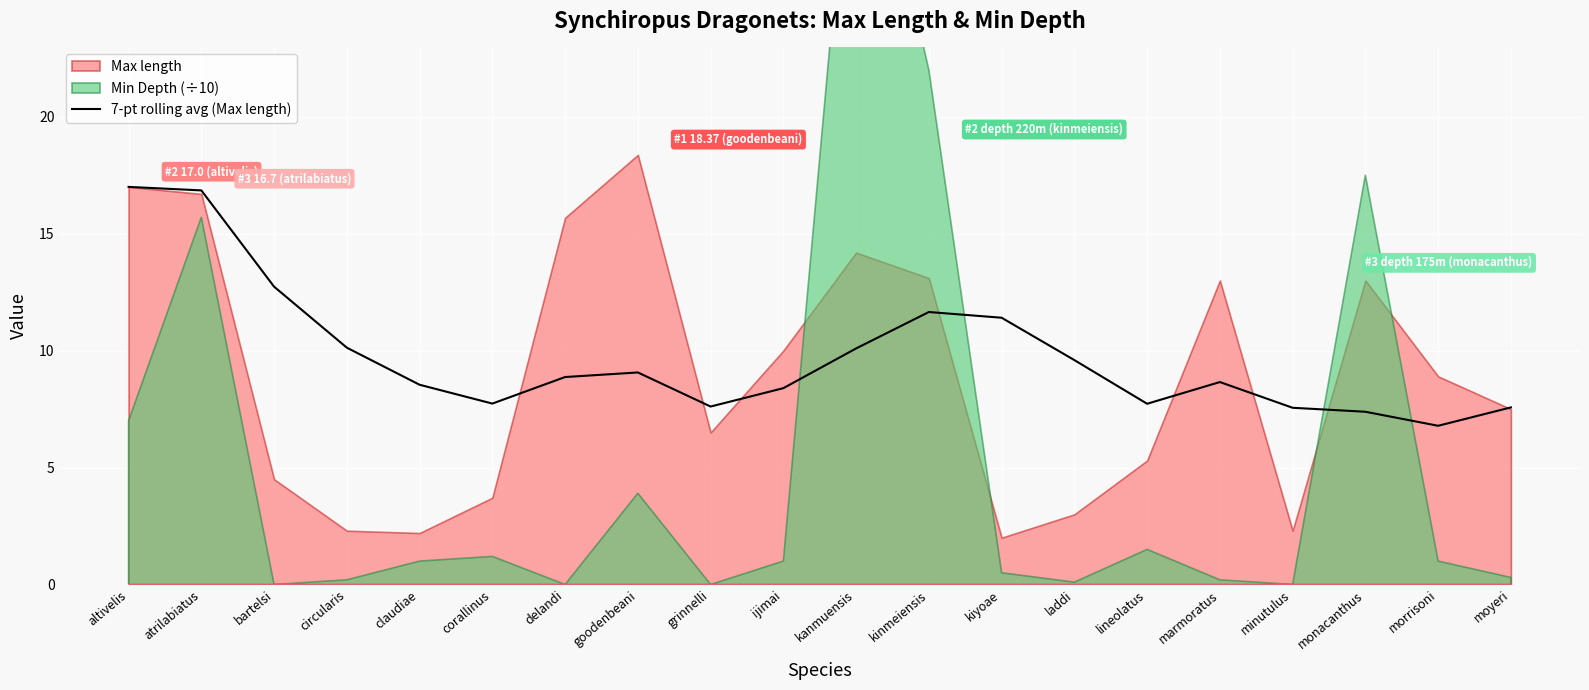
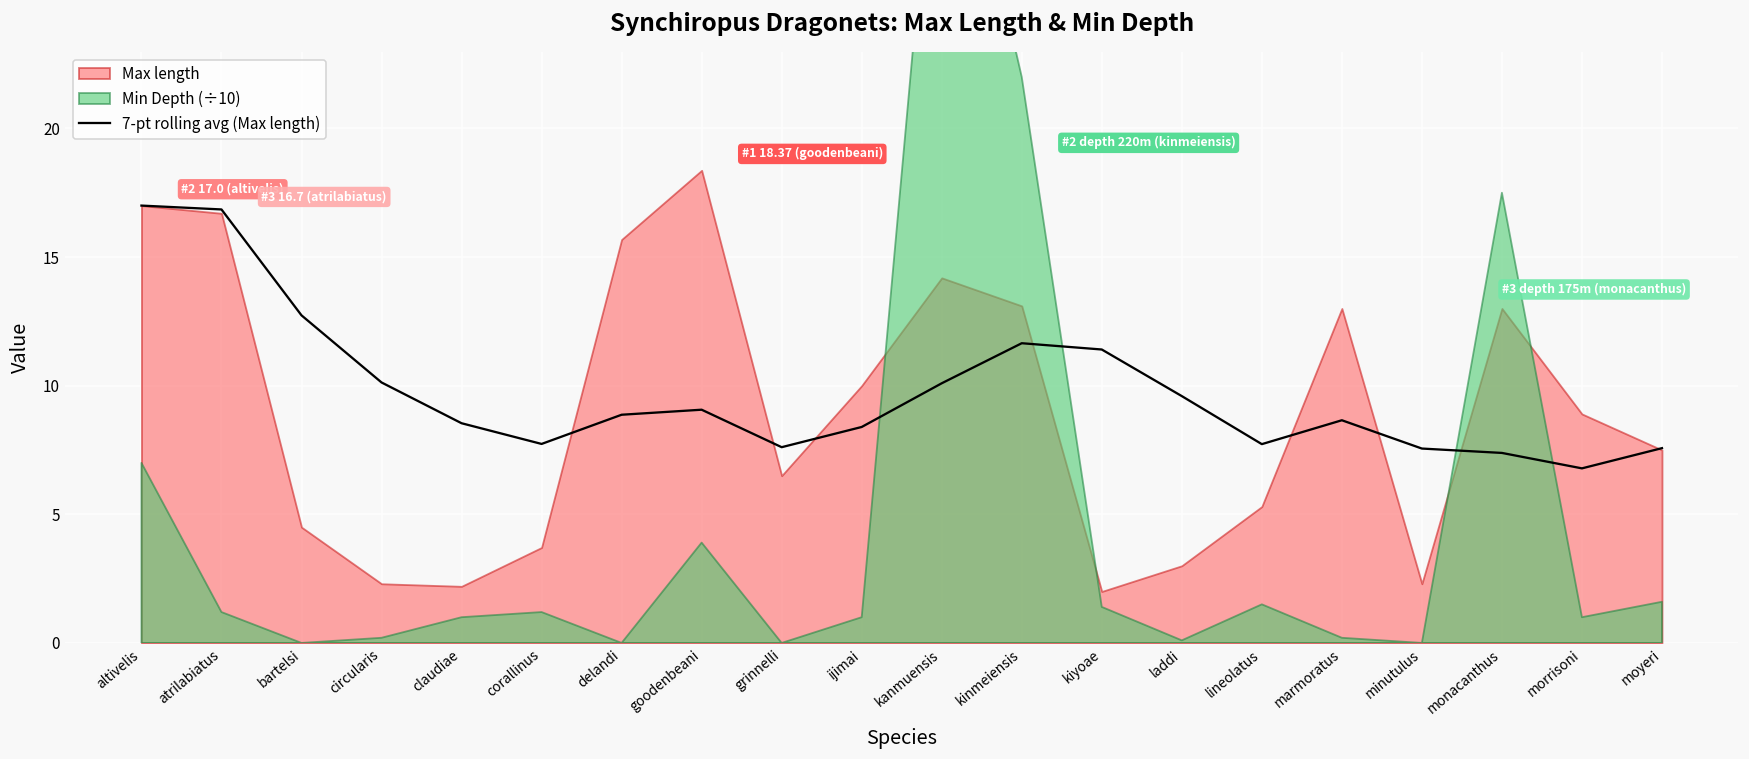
Min Depth (÷10), atrilabiatus: 15.7 -> 1.2
Min Depth (÷10), kiyoae: 0.5 -> 1.4
Min Depth (÷10), moyeri: 0.3 -> 1.6
